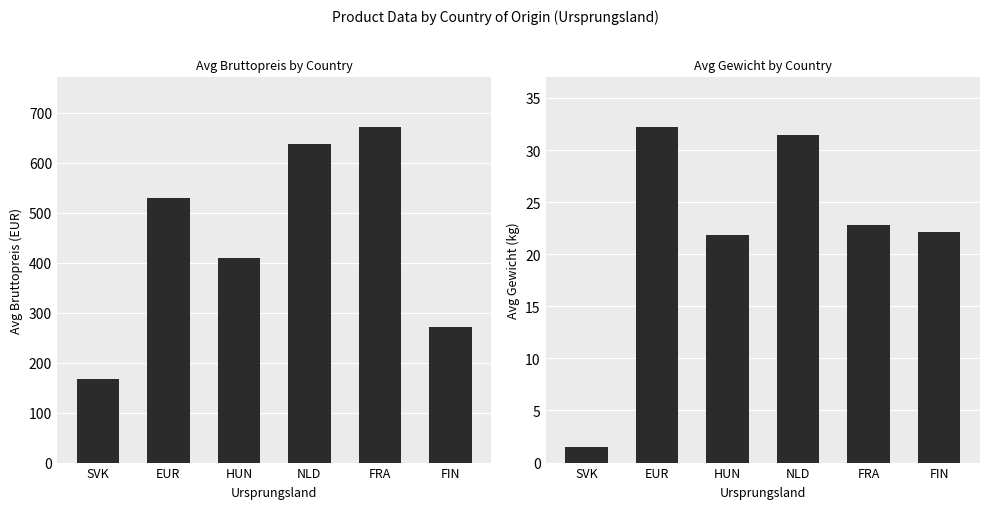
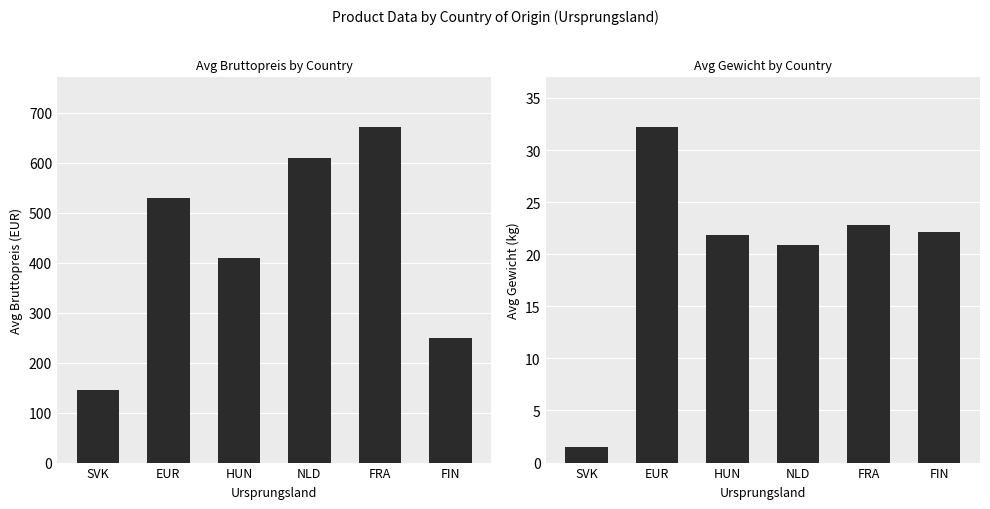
Avg Bruttopreis by Country, SVK: 170 -> 150
Avg Bruttopreis by Country, NLD: 640 -> 610
Avg Bruttopreis by Country, FIN: 270 -> 250
Avg Gewicht by Country, NLD: 31.5 -> 20.9
